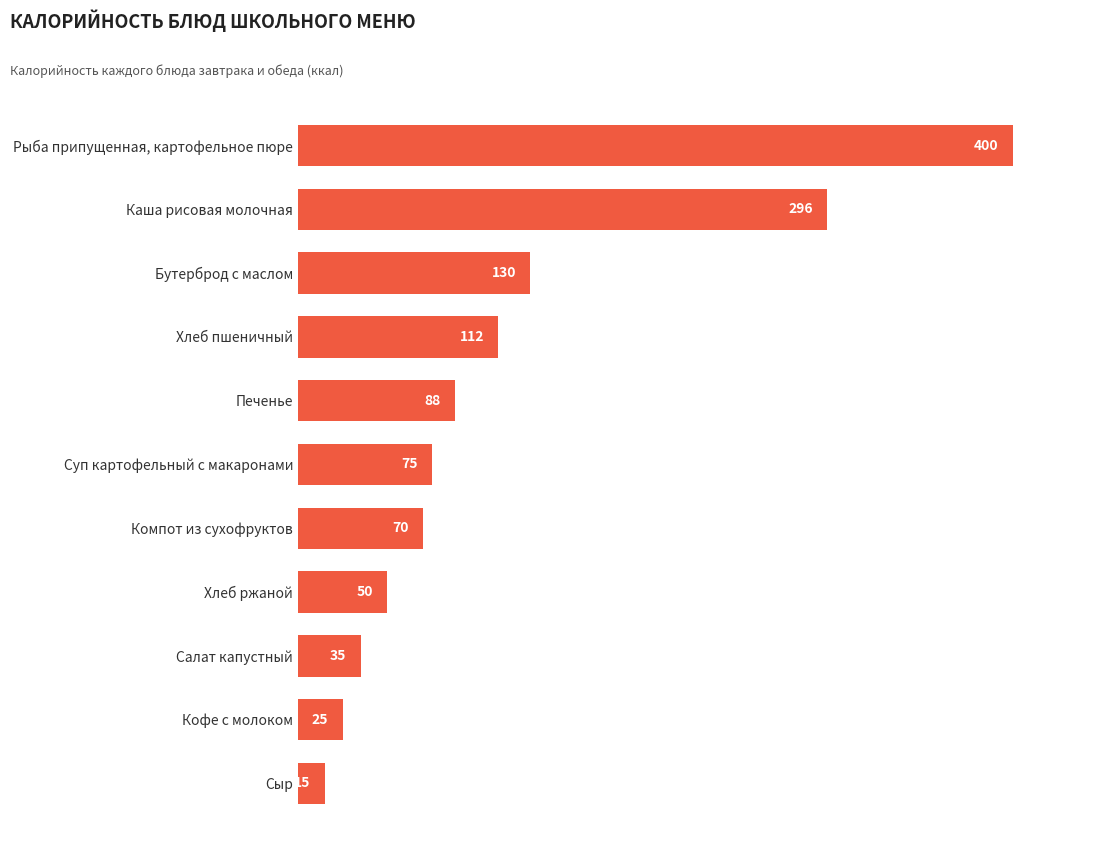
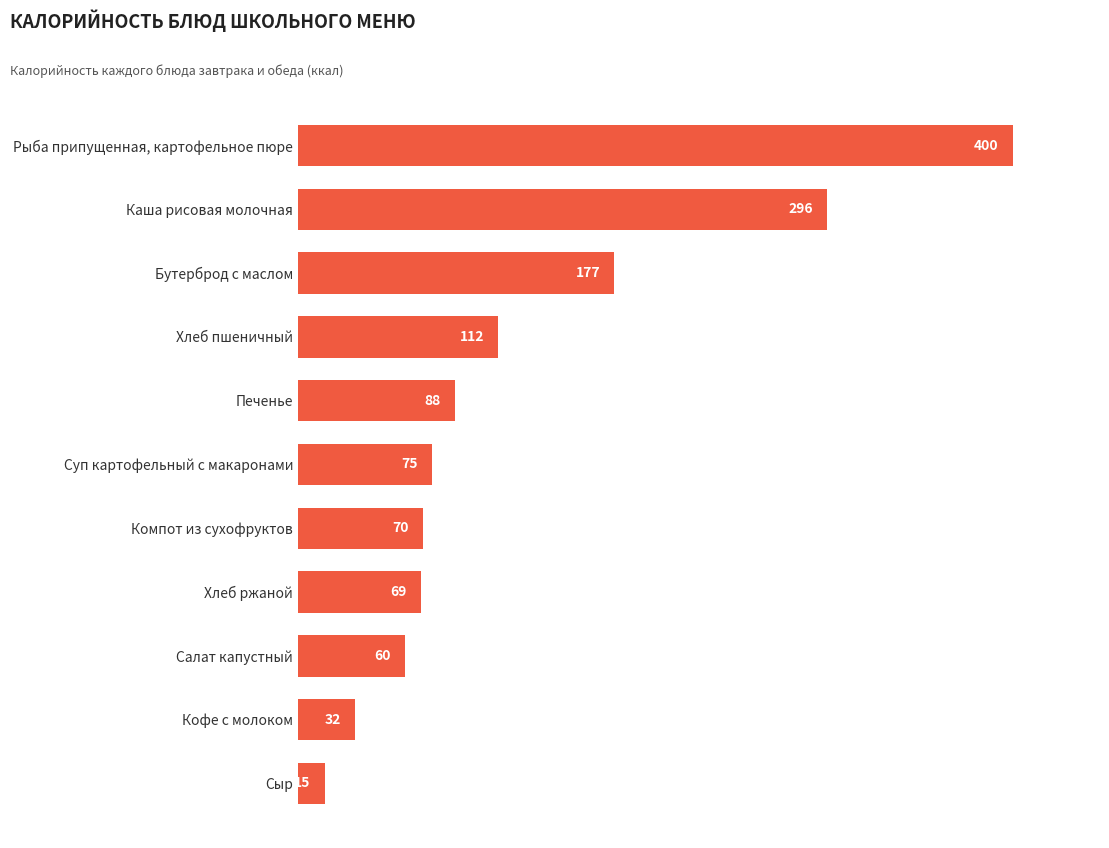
Бутерброд с маслом: 130 -> 177
Хлеб ржаной: 50 -> 69
Салат капустный: 35 -> 60
Кофе с молоком: 25 -> 32
